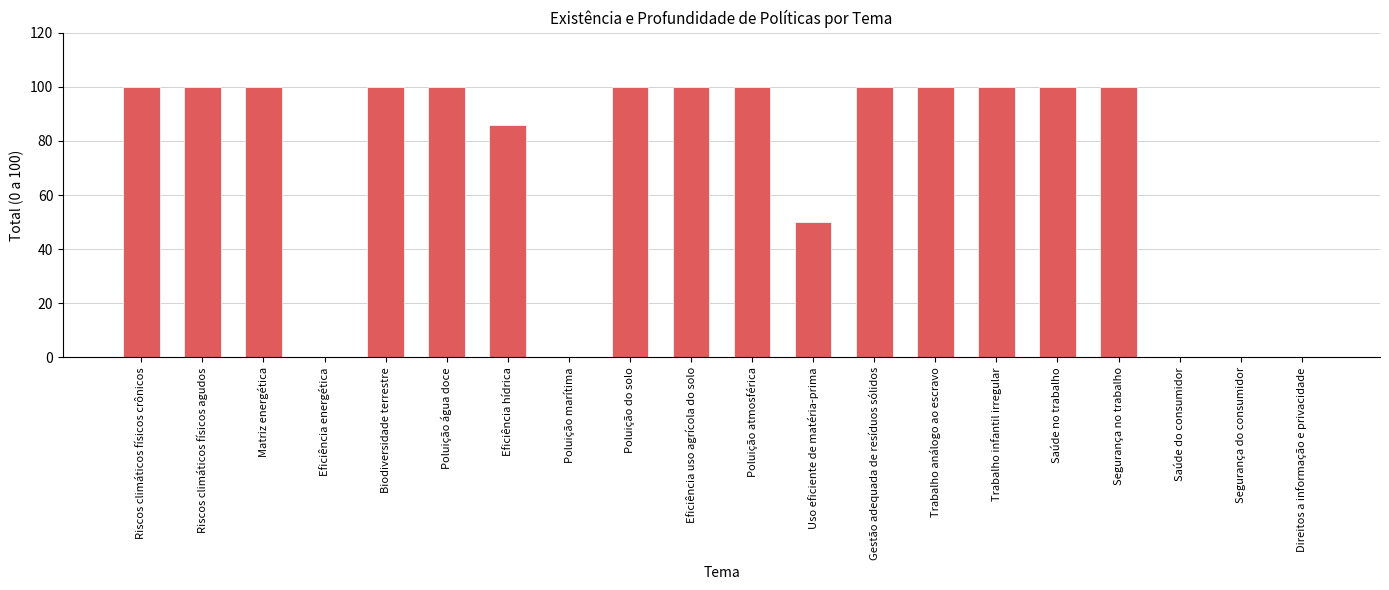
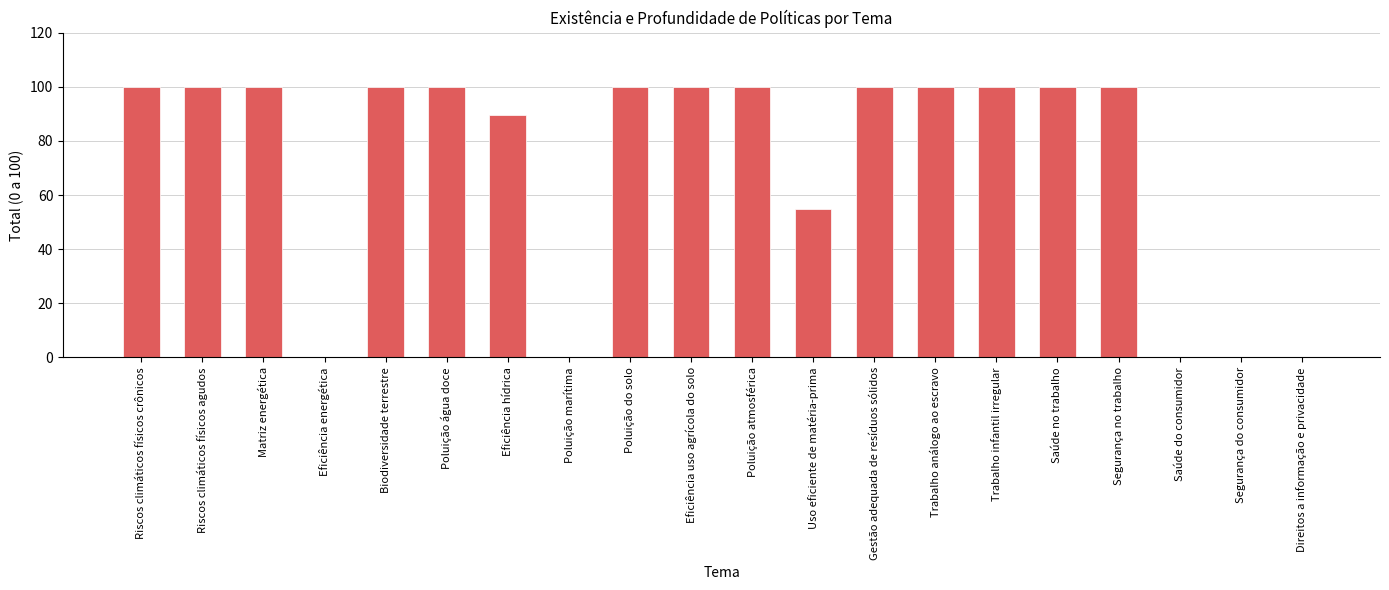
Eficiência hídrica: 86 -> 90
Uso eficiente de matéria-prima: 50 -> 55
